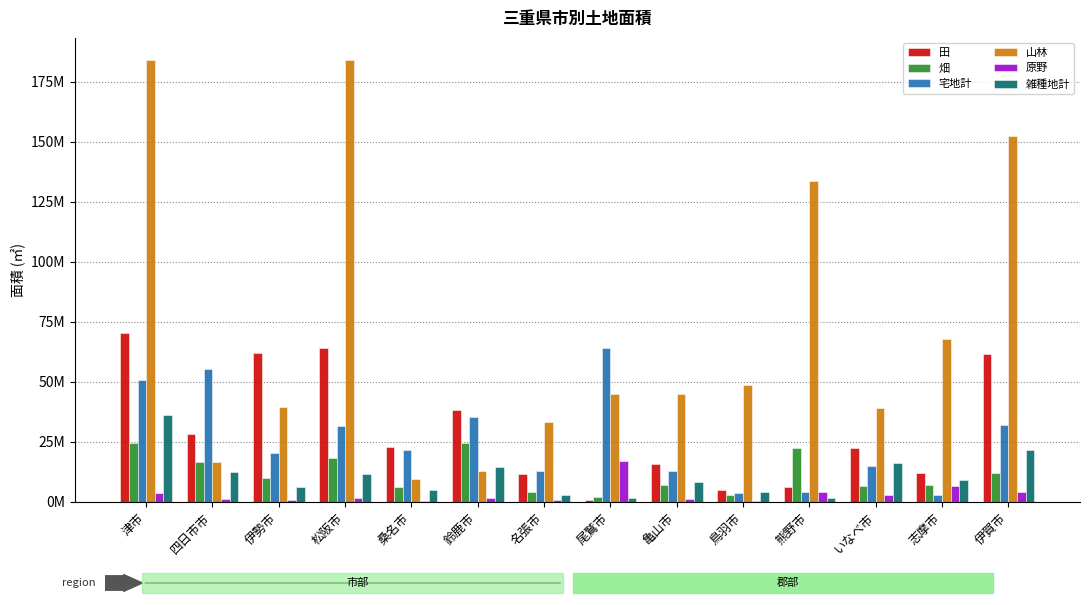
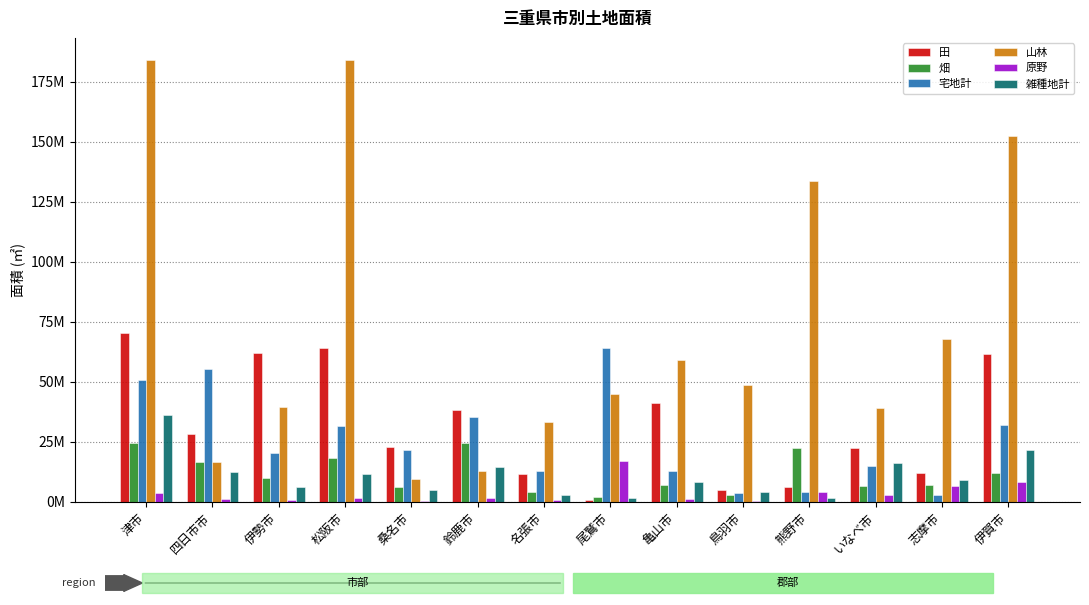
田, 亀山市: 16000000 -> 41000000
山林, 亀山市: 45000000 -> 59000000
原野, 伊賀市: 4000000 -> 8000000
